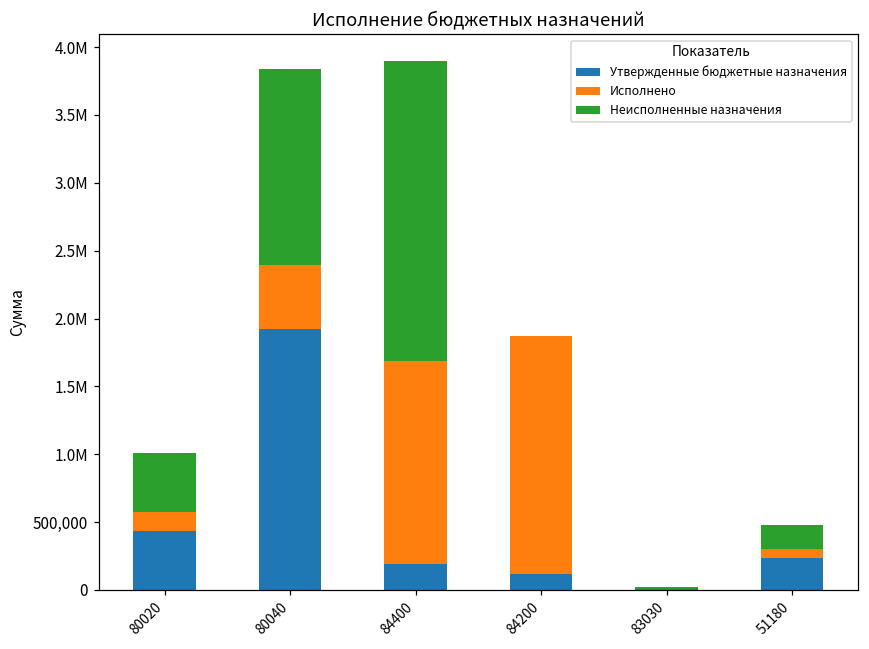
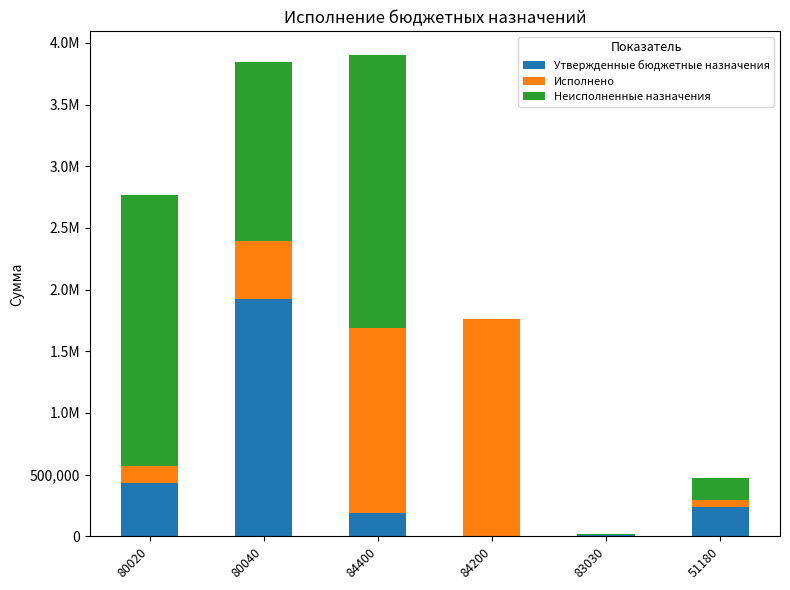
Неисполненные назначения, 80020: 440,000 -> 2,190,000
Утвержденные бюджетные назначения, 84200: 110,000 -> 0
